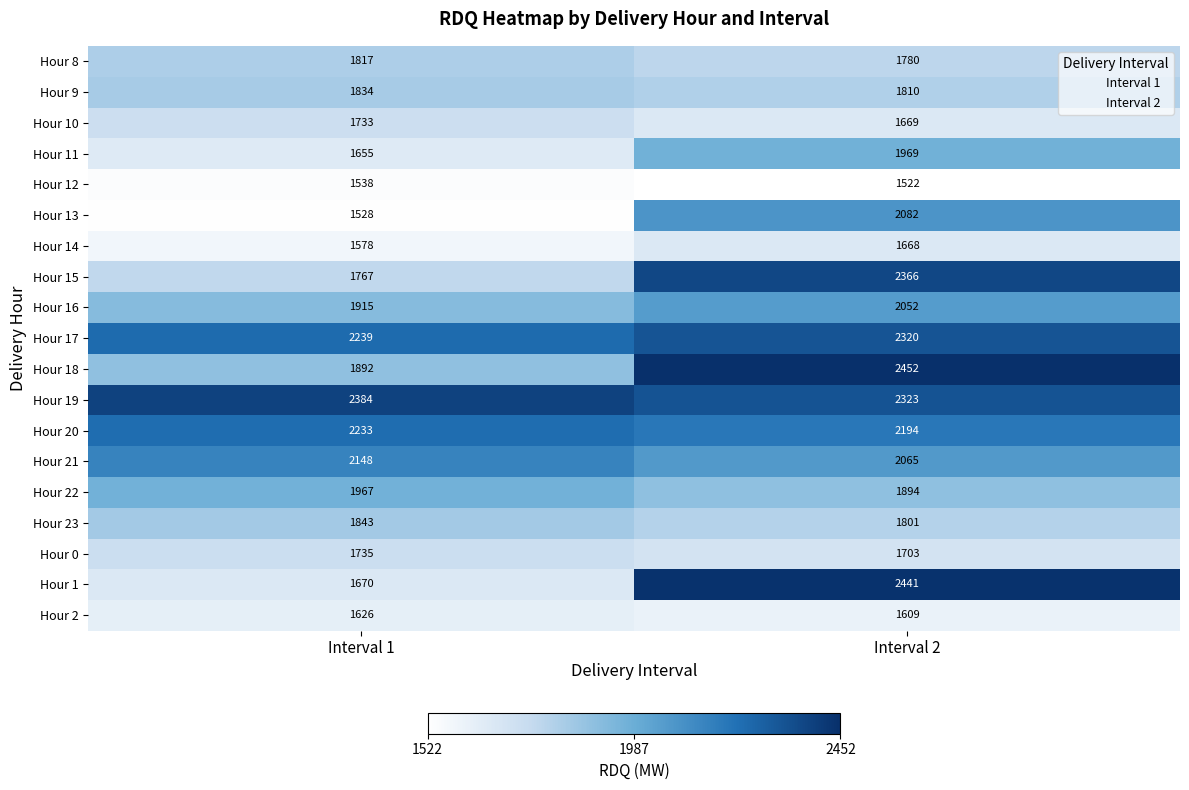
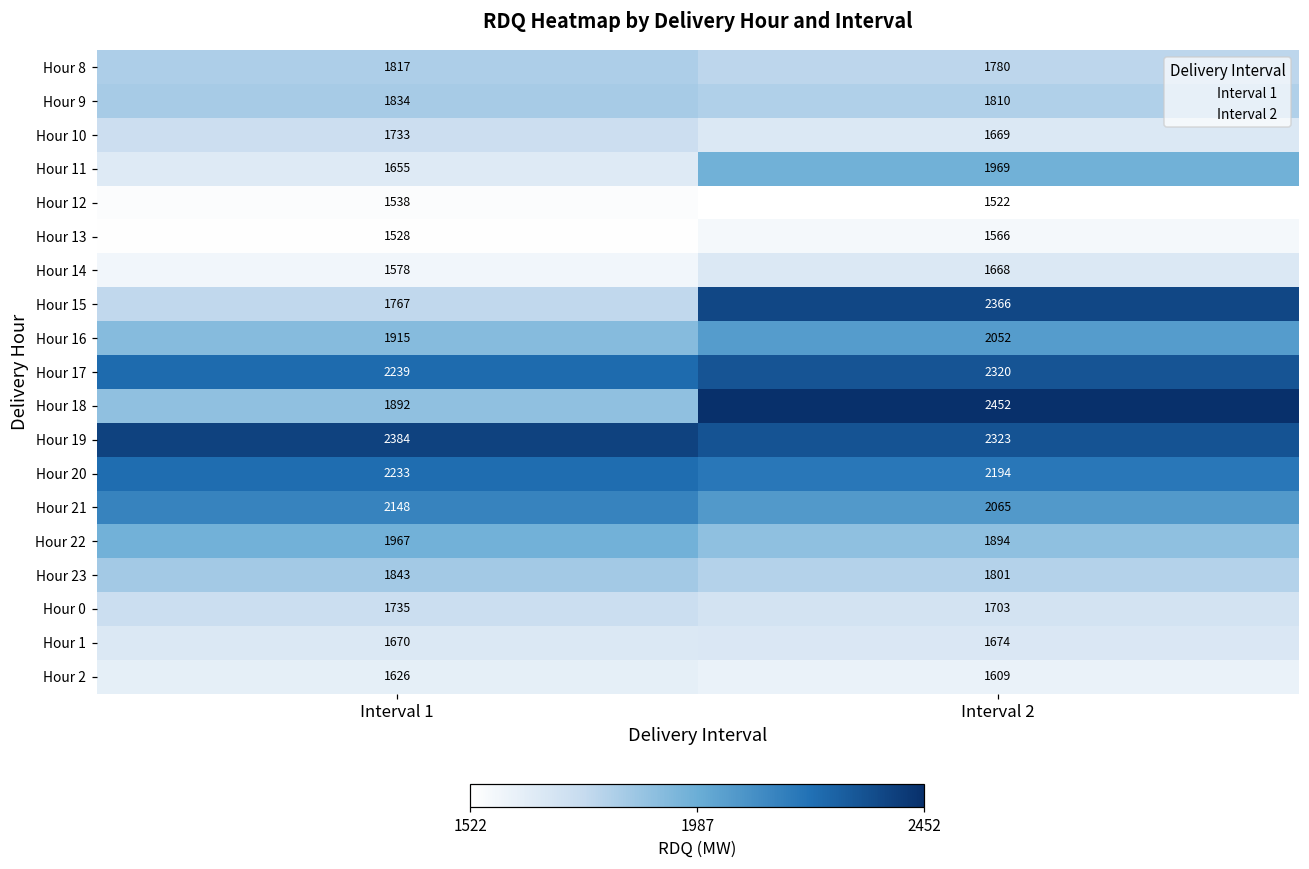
Hour 13, Interval 2: 2082 -> 1566
Hour 1, Interval 2: 2441 -> 1674
